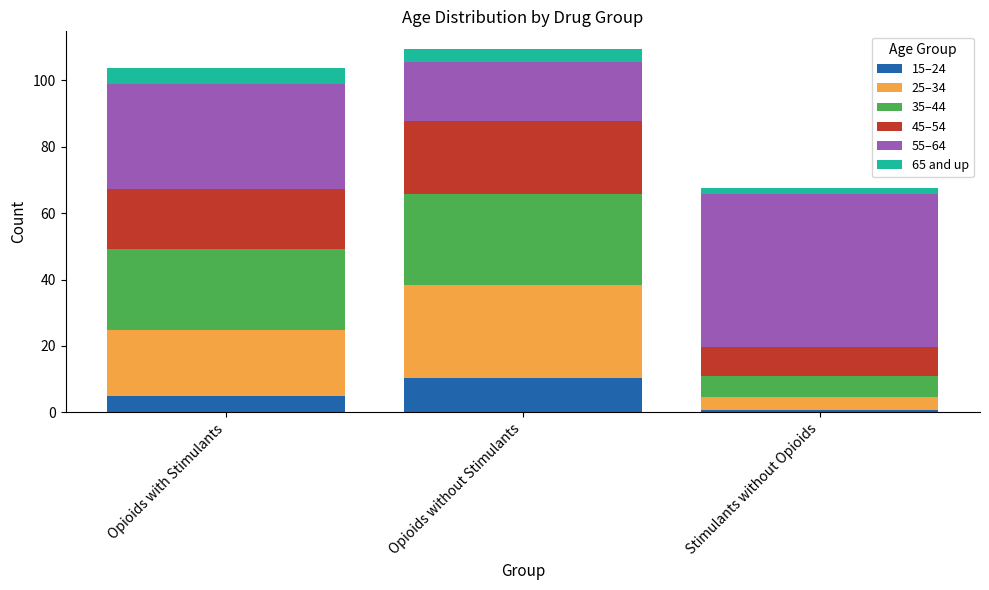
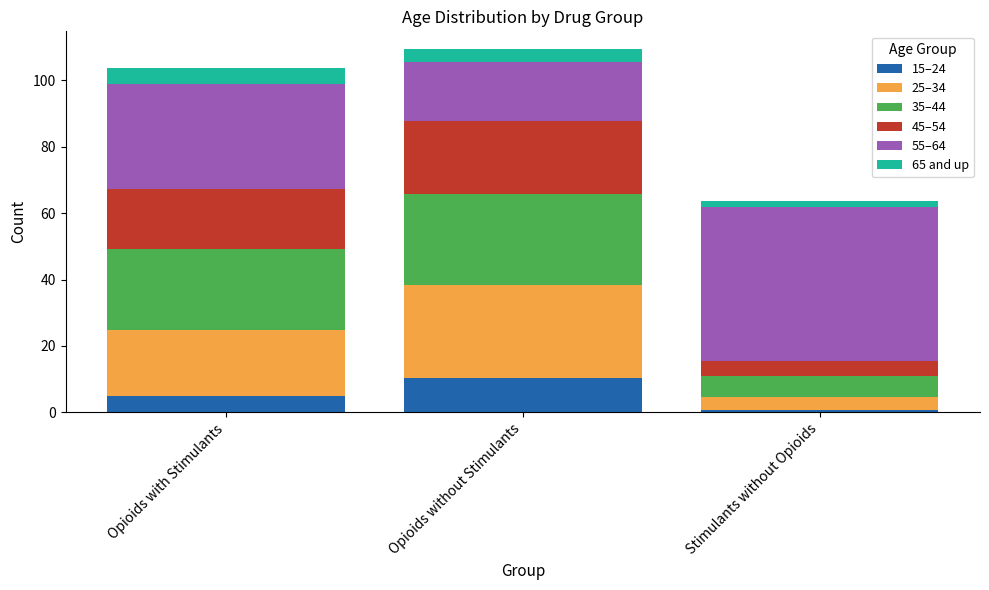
45–54, Stimulants without Opioids: 9 -> 5
